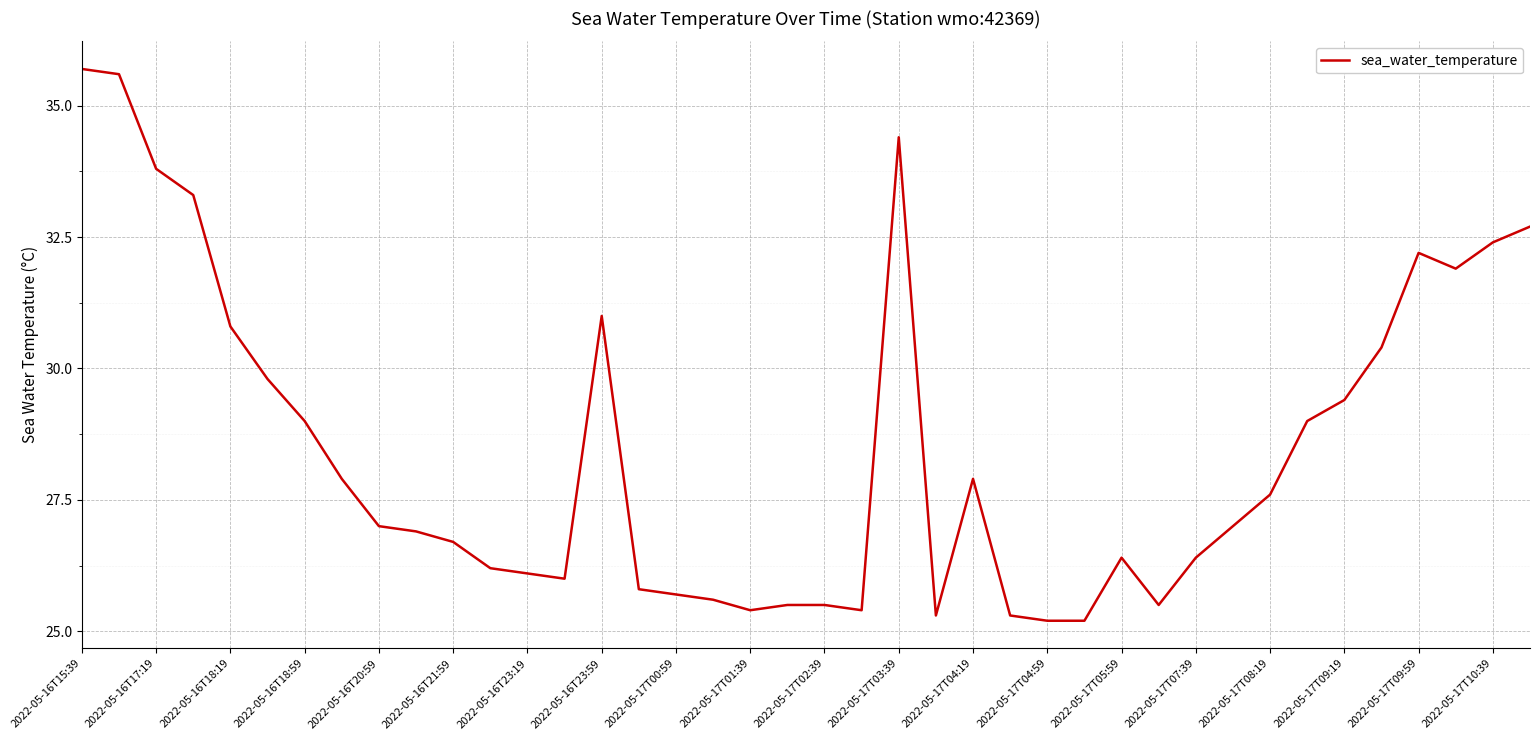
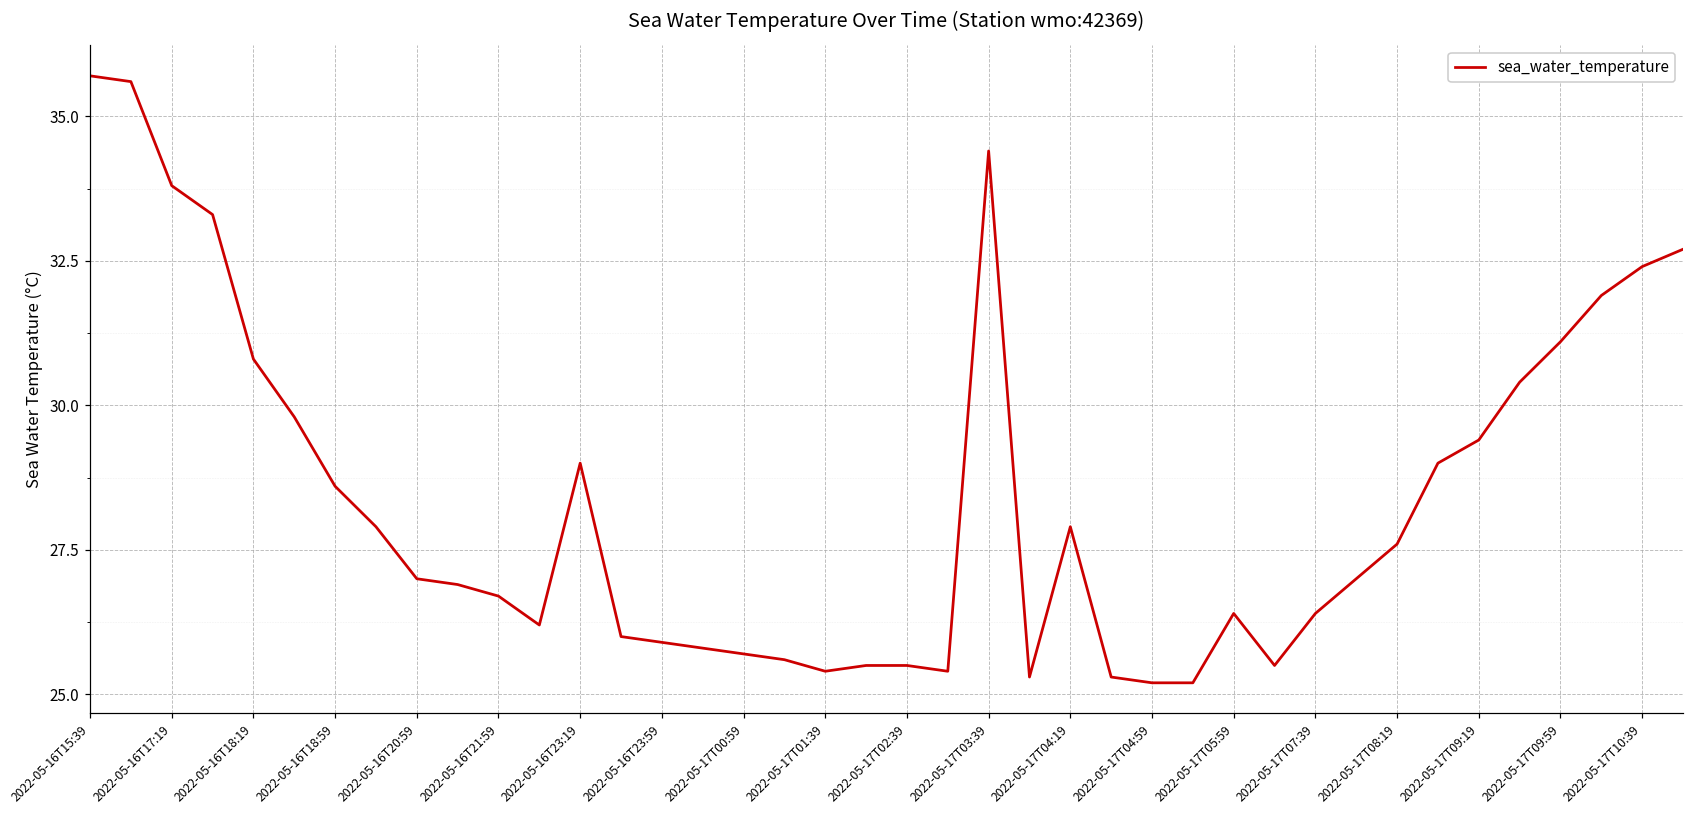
2022-05-16T18:59: 29.0 -> 28.6
2022-05-16T23:19: 26.1 -> 29.0
2022-05-16T23:59: 31.0 -> 25.9
2022-05-17T09:59: 32.2 -> 31.1
